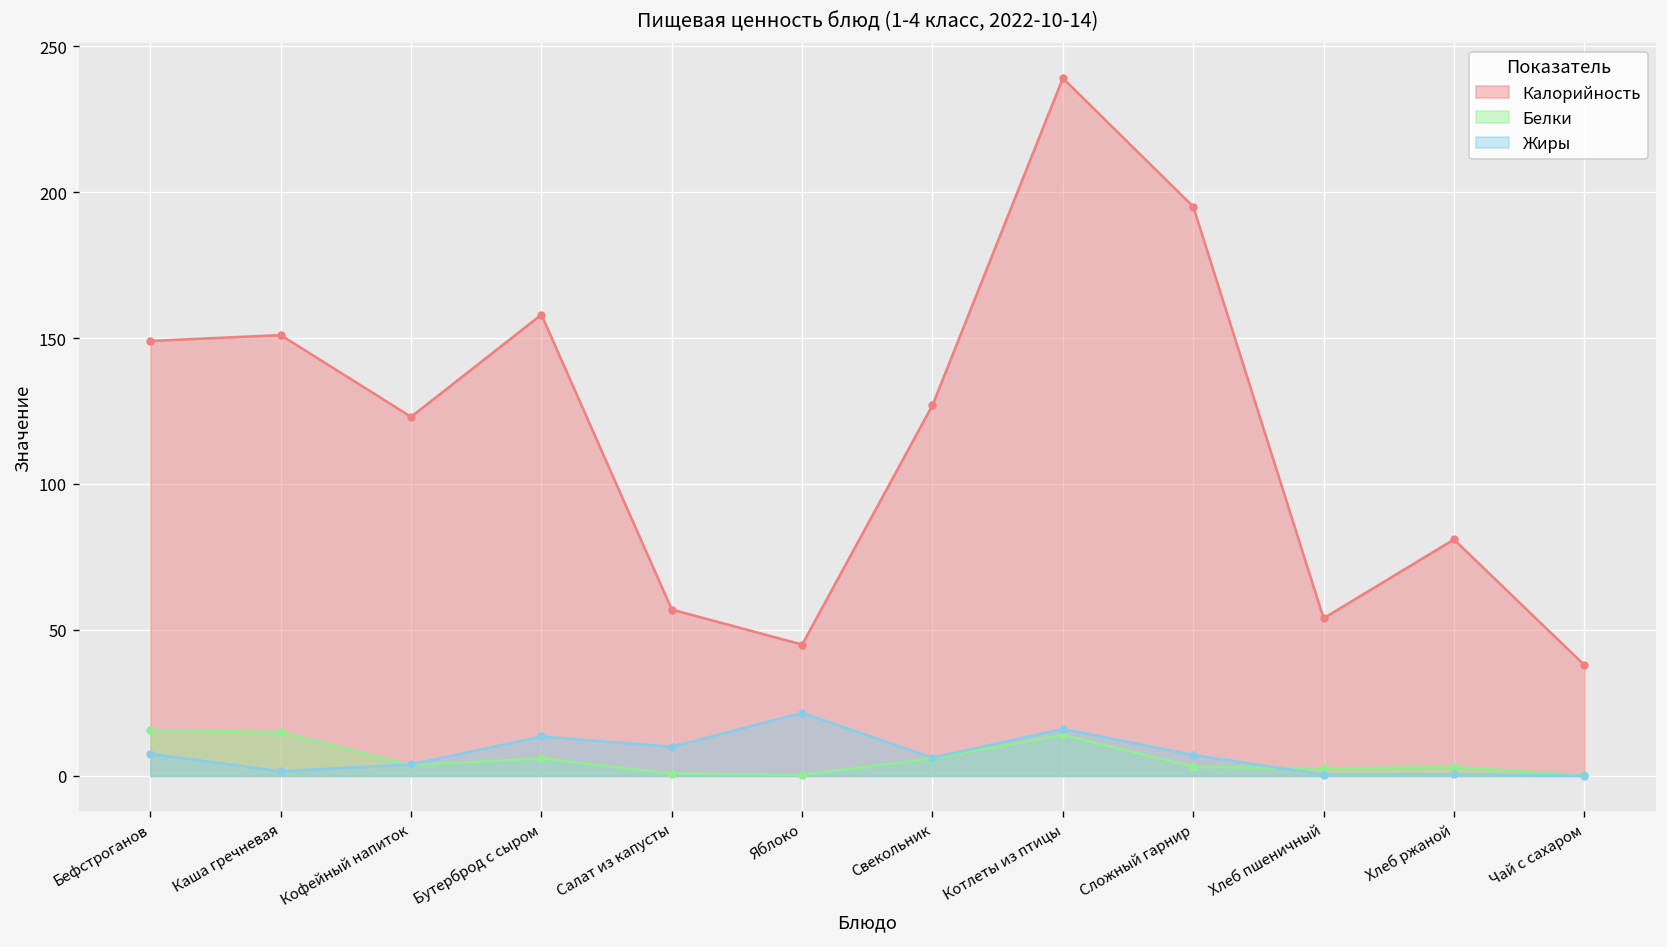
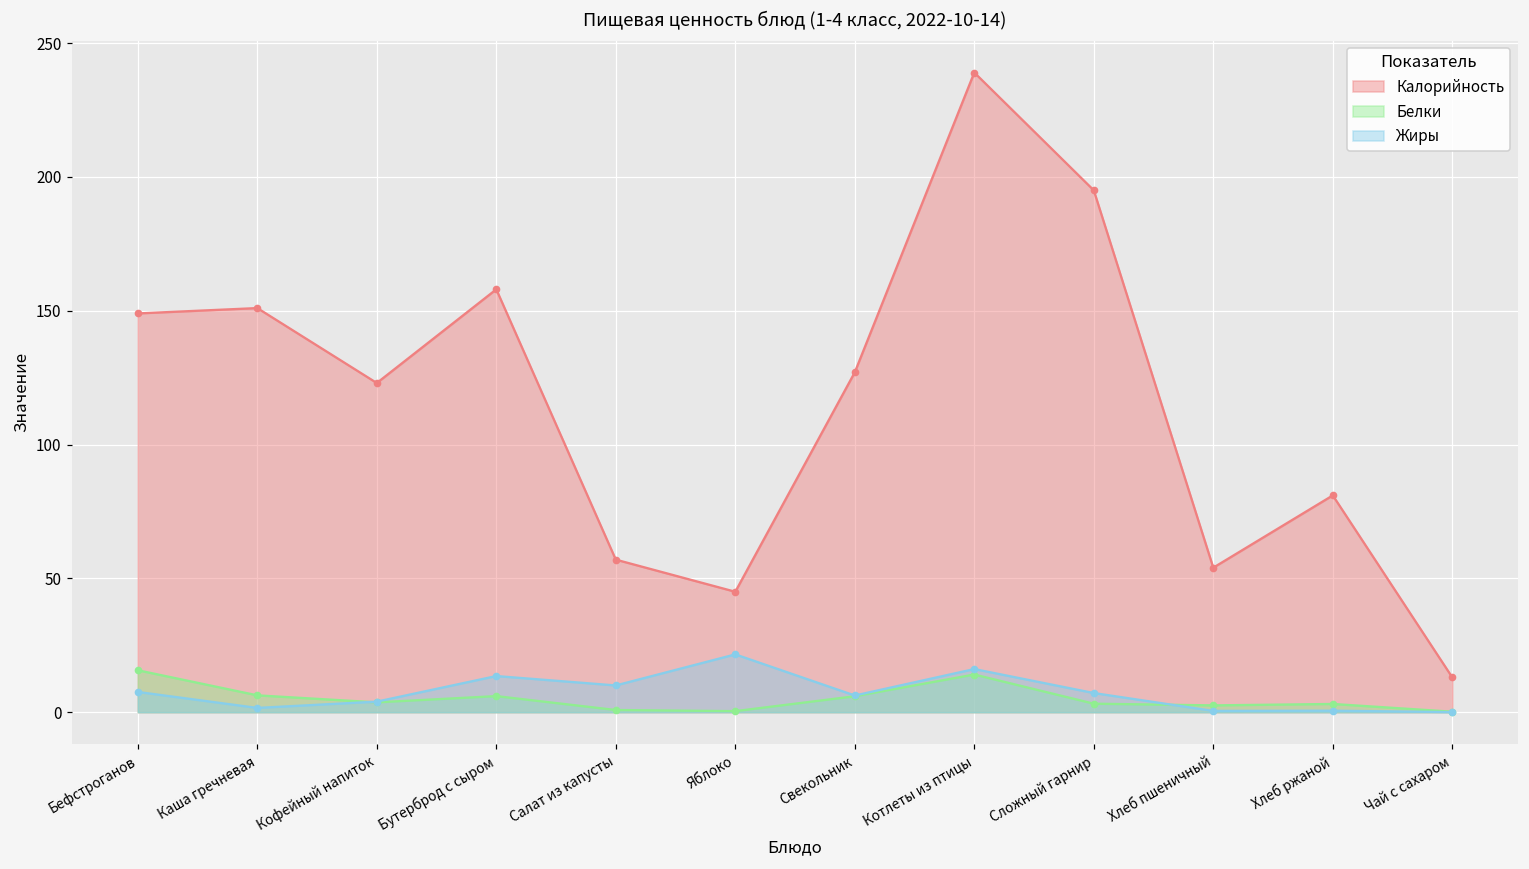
Белки, Каша гречневая: 15 -> 6
Калорийность, Чай с сахаром: 38 -> 13
